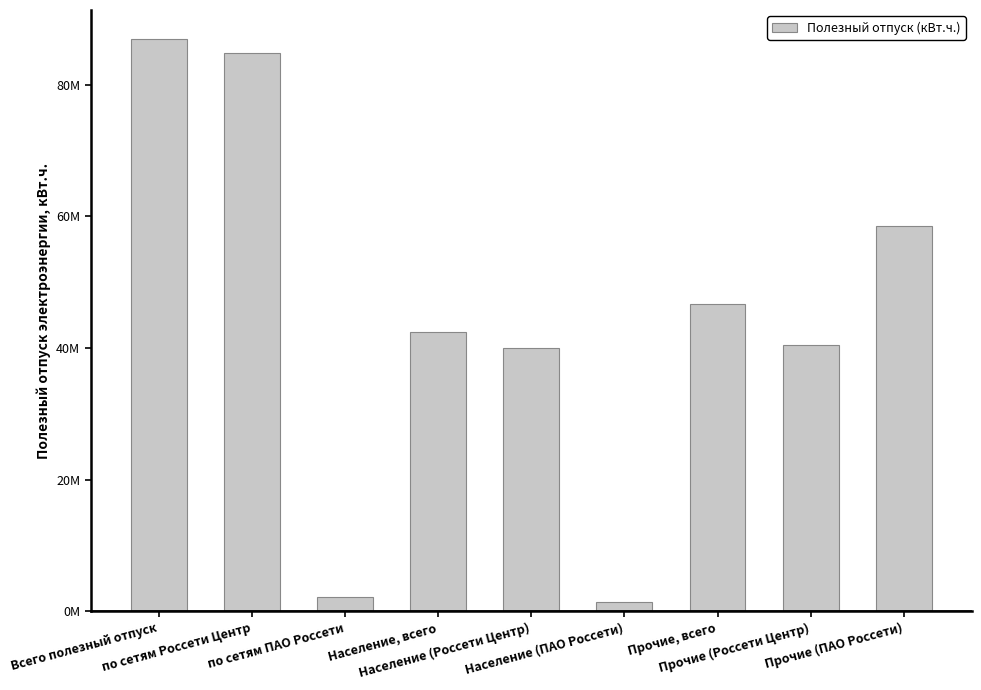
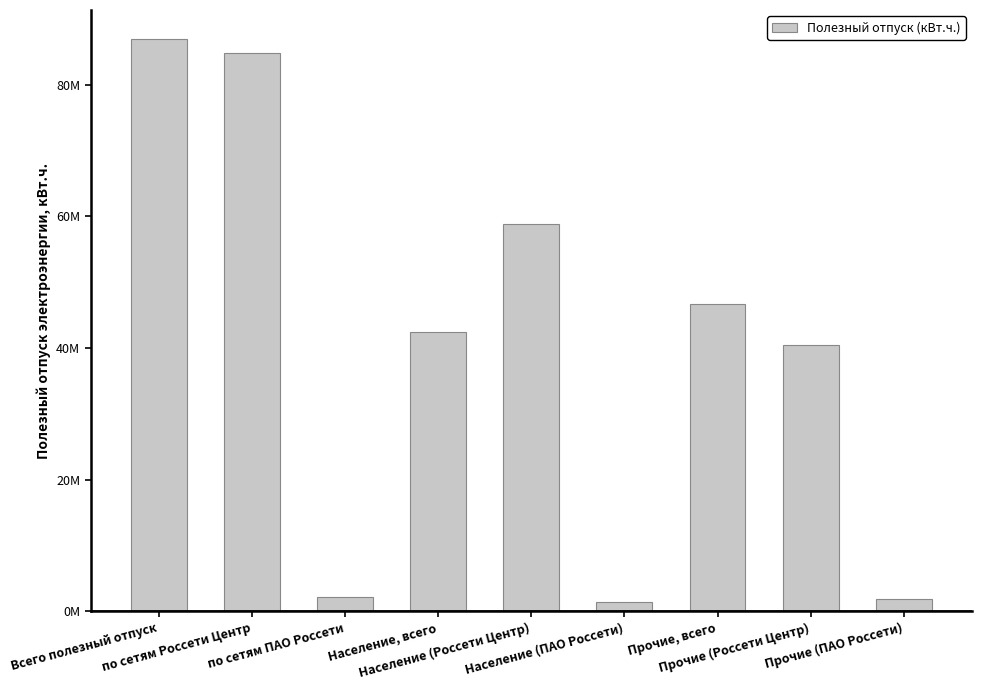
Население (Россети Центр): 40000000 -> 59000000
Прочие (ПАО Россети): 59000000 -> 2000000
